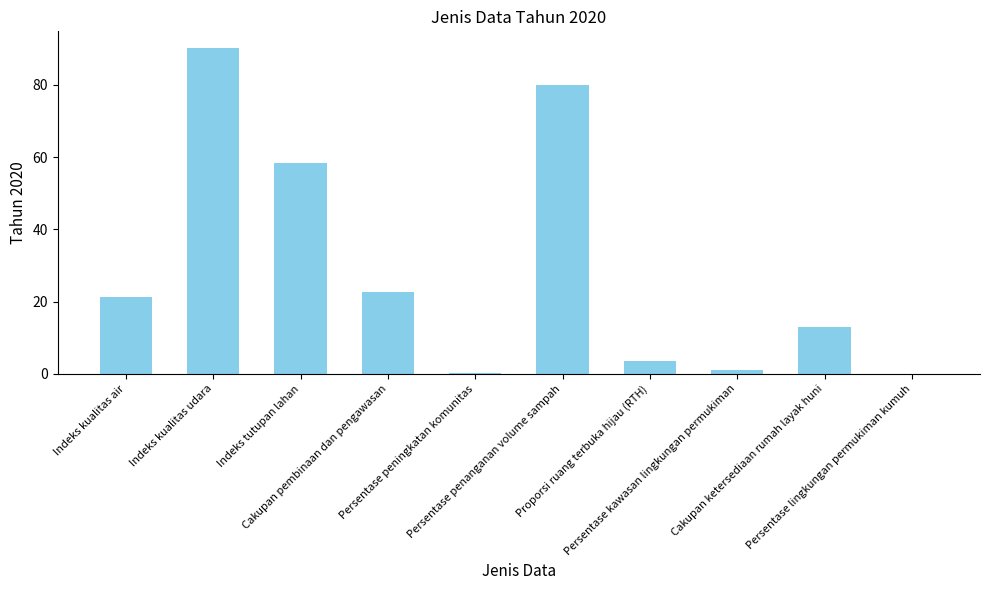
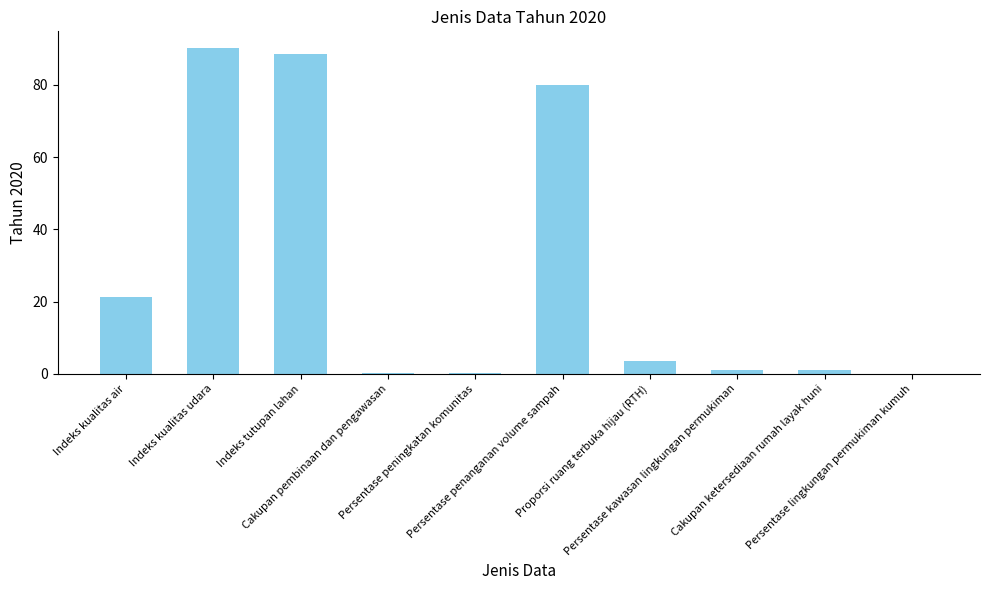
Indeks tutupan lahan: 59 -> 88
Cakupan pembinaan dan pengawasan: 23 -> 0
Cakupan ketersediaan rumah layak huni: 13 -> 1
